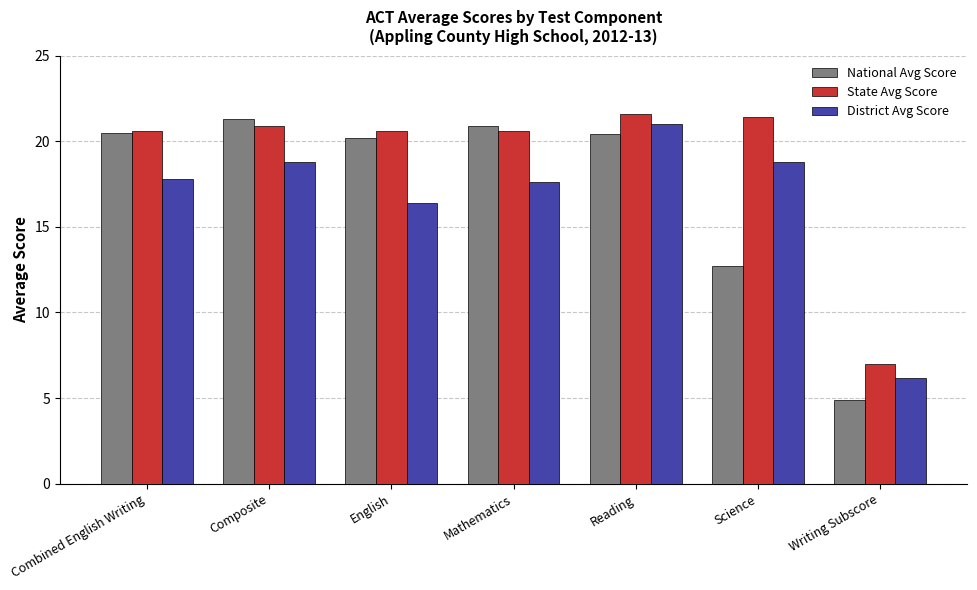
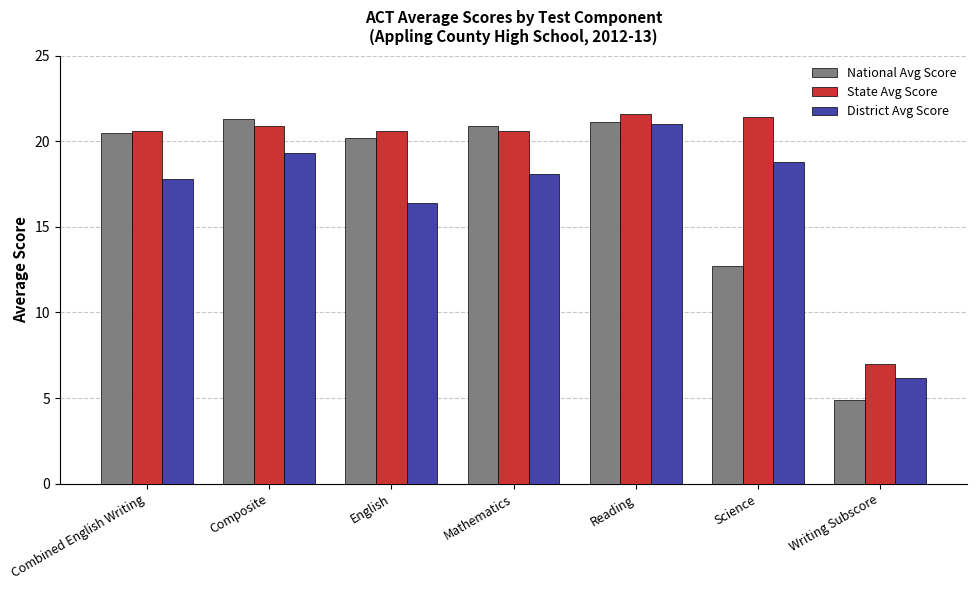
District Avg Score, Composite: 18.8 -> 19.3
District Avg Score, Mathematics: 17.6 -> 18.1
National Avg Score, Reading: 20.4 -> 21.1
